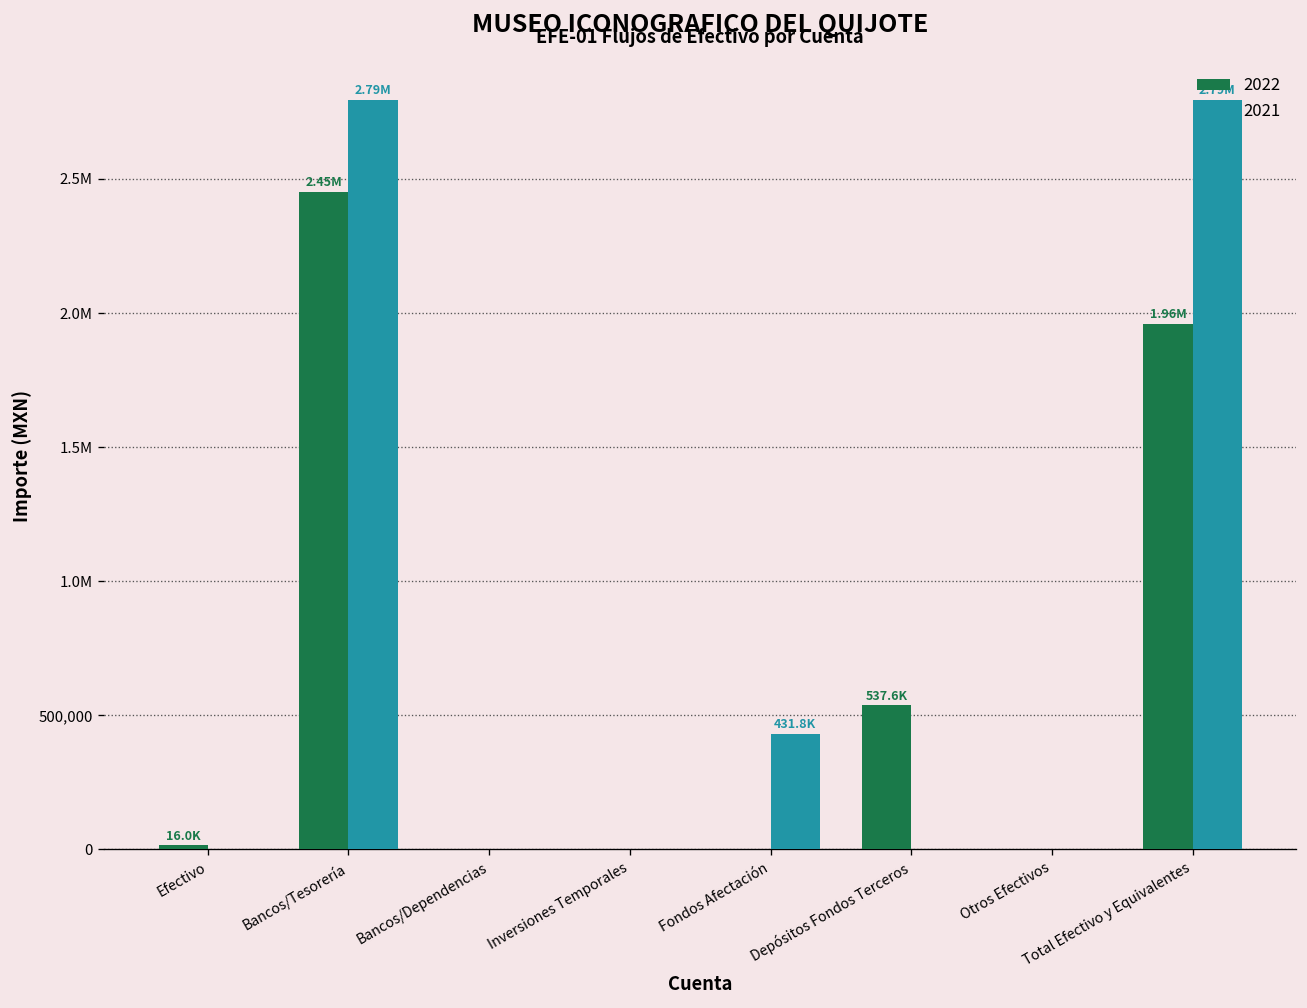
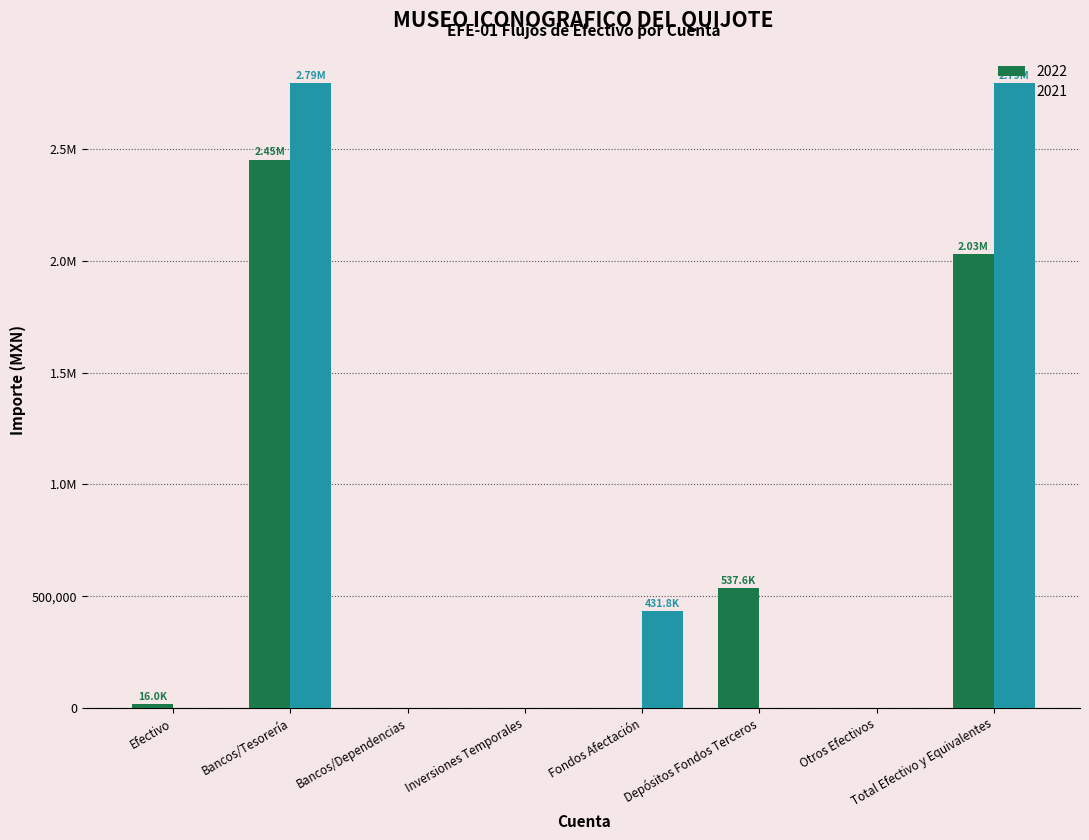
2022, Total Efectivo y Equivalentes: 1.96M -> 2.03M
